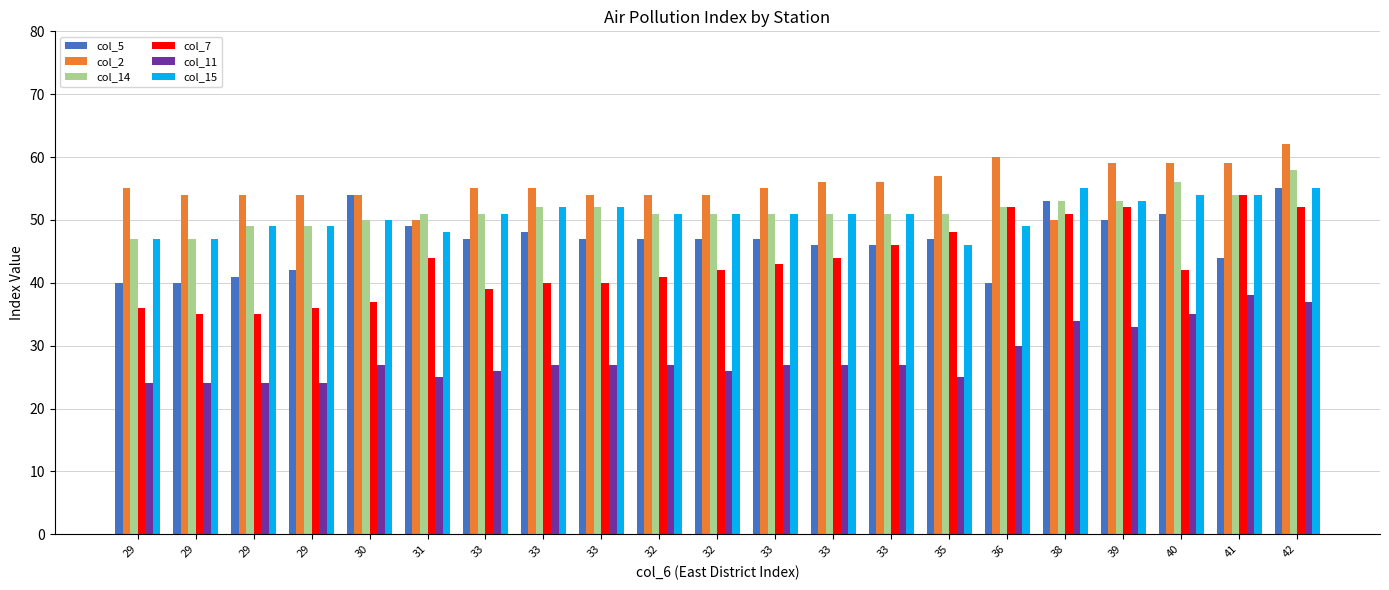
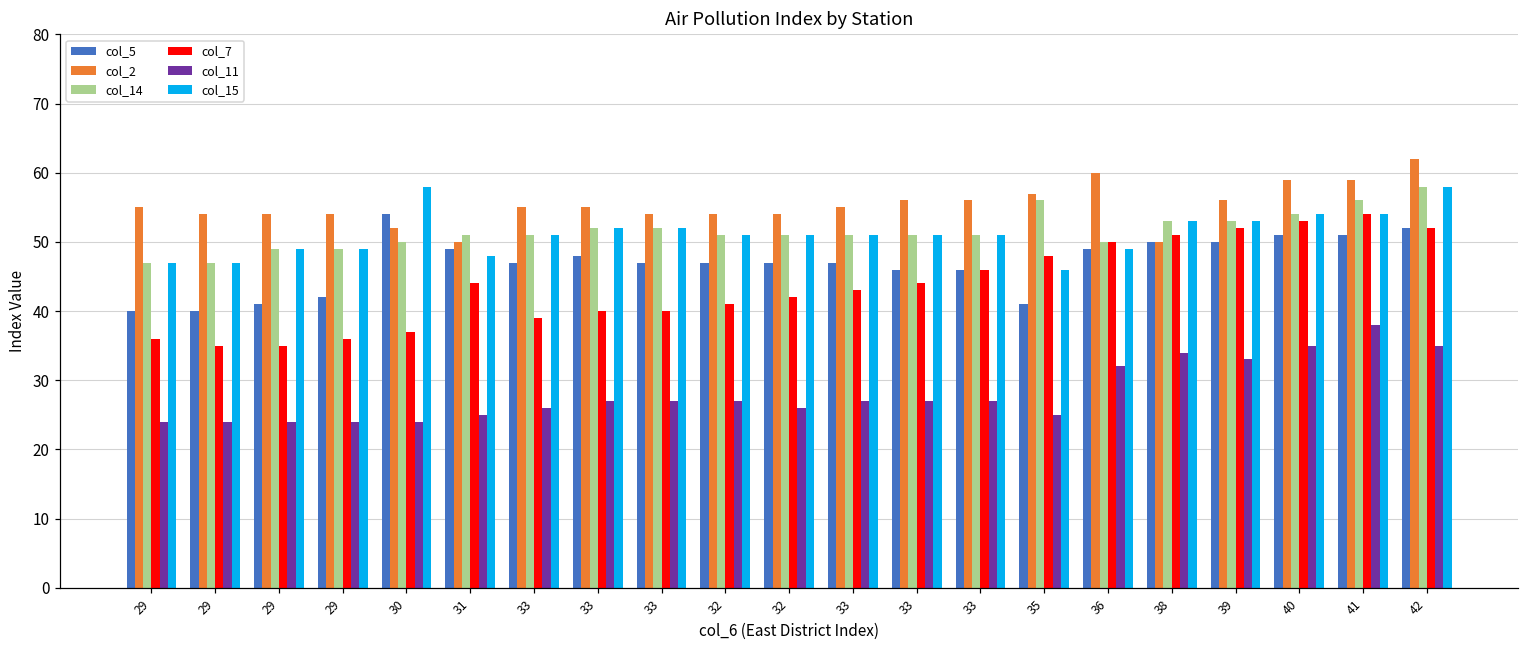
col_2, 30: 54 -> 52
col_11, 30: 27 -> 24
col_15, 30: 50 -> 58
col_5, 35: 47 -> 41
col_14, 35: 51 -> 56
col_5, 36: 40 -> 49
col_14, 36: 52 -> 50
col_7, 36: 52 -> 50
col_11, 36: 30 -> 32
col_5, 38: 53 -> 50
col_15, 38: 55 -> 53
col_2, 39: 59 -> 56
col_14, 40: 56 -> 54
col_7, 40: 42 -> 53
col_5, 41: 44 -> 51
col_14, 41: 54 -> 56
col_5, 42: 55 -> 52
col_11, 42: 37 -> 35
col_15, 42: 55 -> 58
